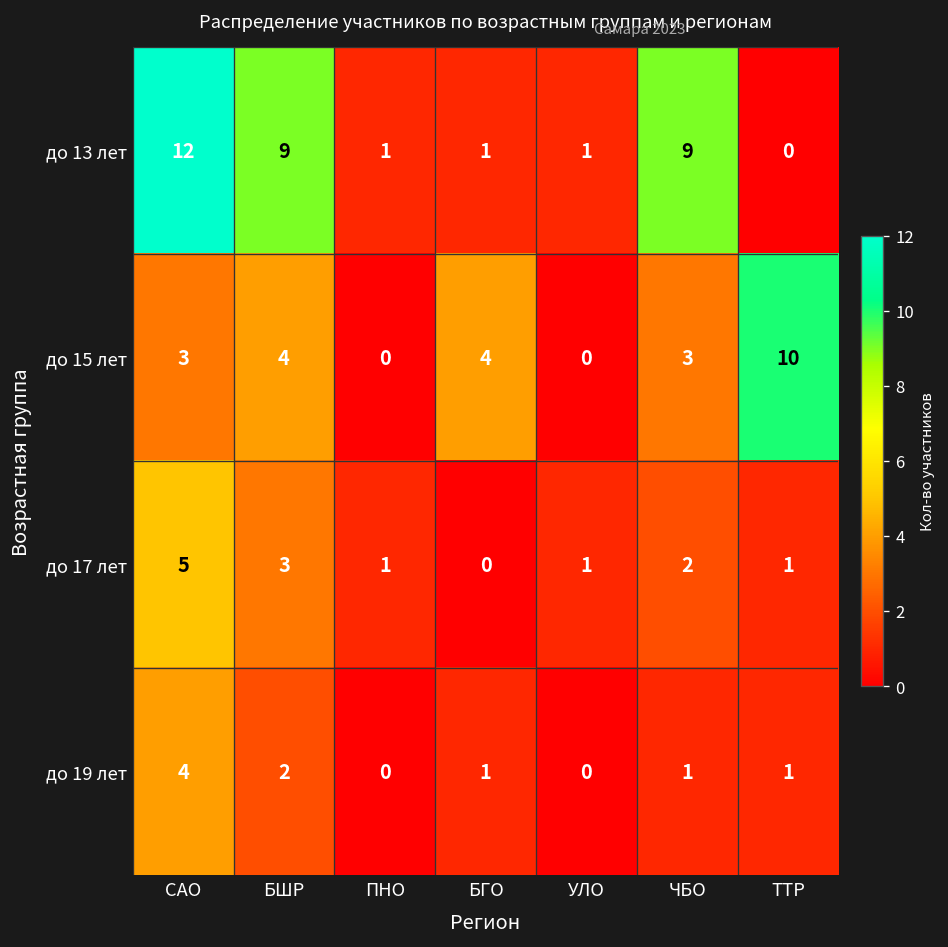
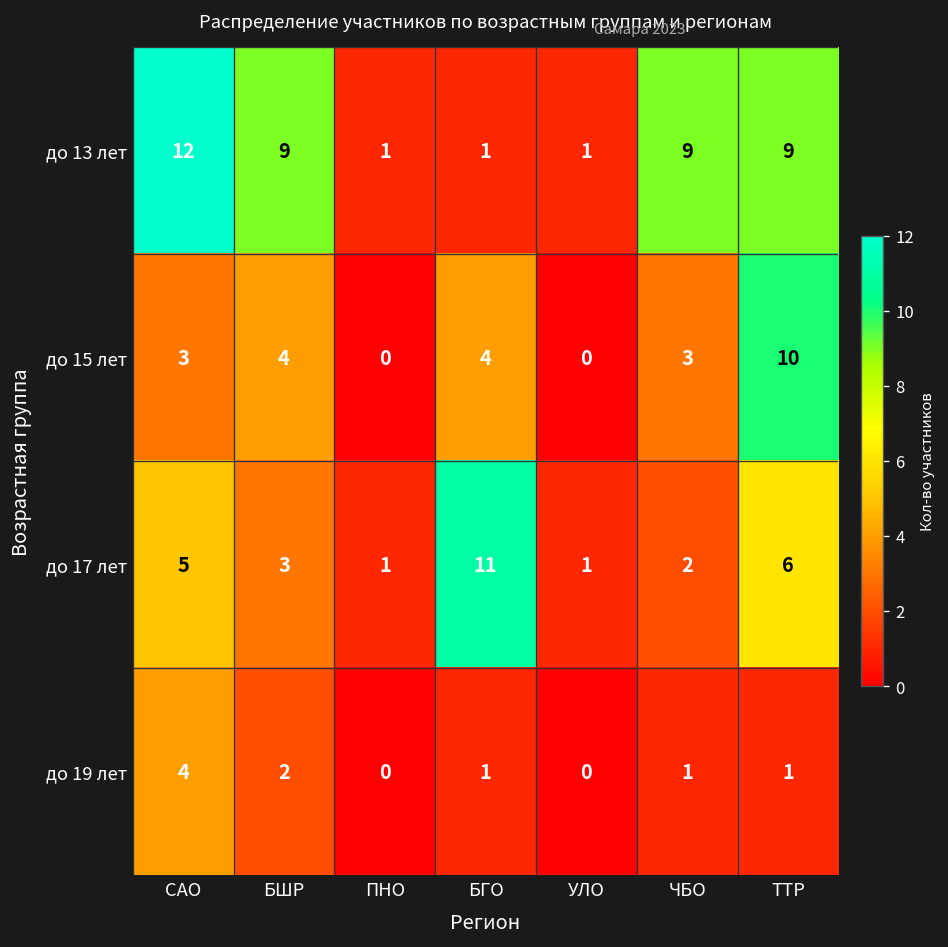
до 13 лет, ТТР: 0 -> 9
до 17 лет, БГО: 0 -> 11
до 17 лет, ТТР: 1 -> 6
